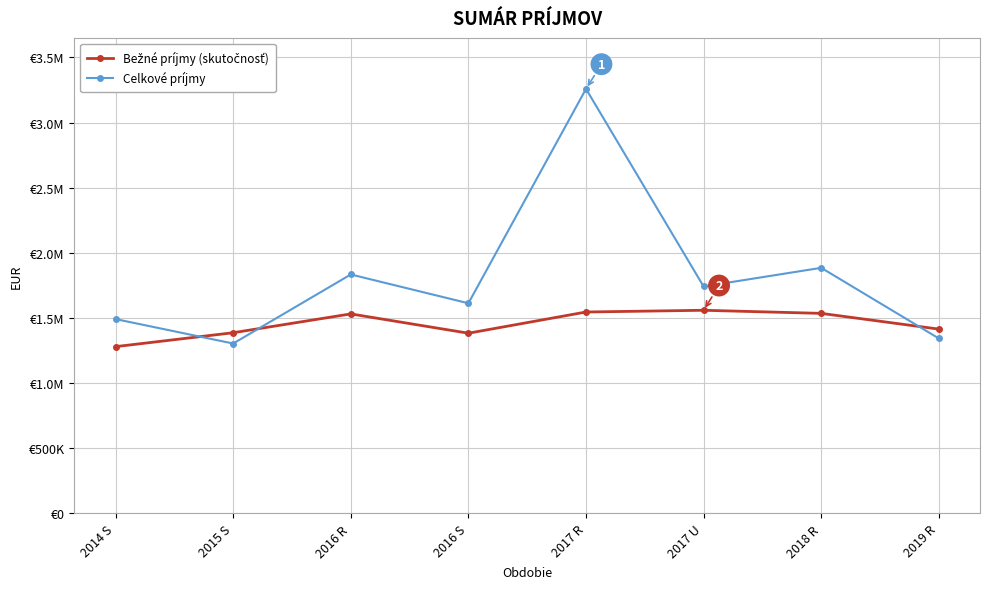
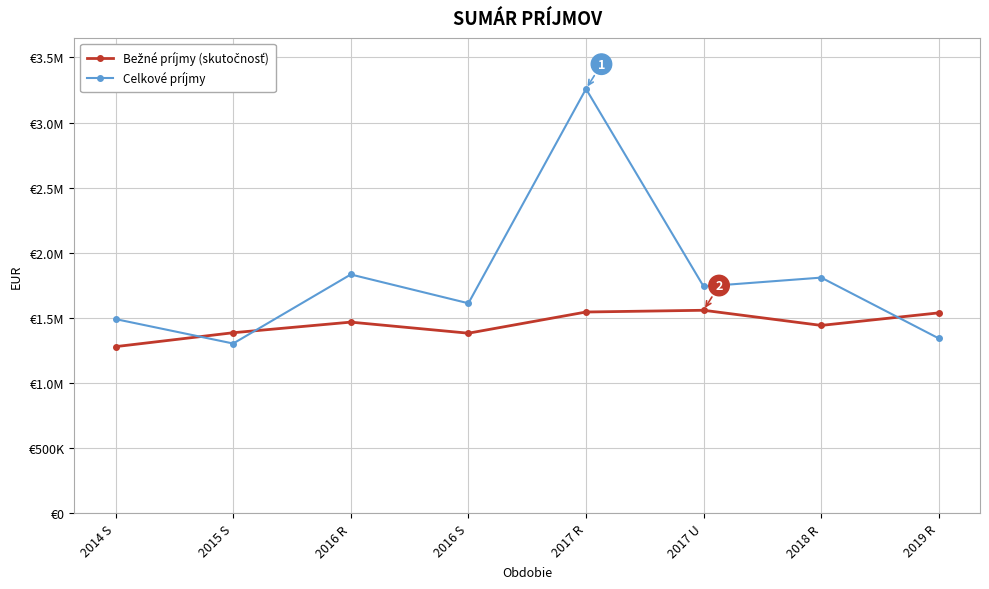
Bežné príjmy (skutočnosť), 2016 R: €1530000 -> €1470000
Bežné príjmy (skutočnosť), 2018 R: €1540000 -> €1440000
Celkové príjmy, 2018 R: €1890000 -> €1810000
Bežné príjmy (skutočnosť), 2019 R: €1410000 -> €1540000
